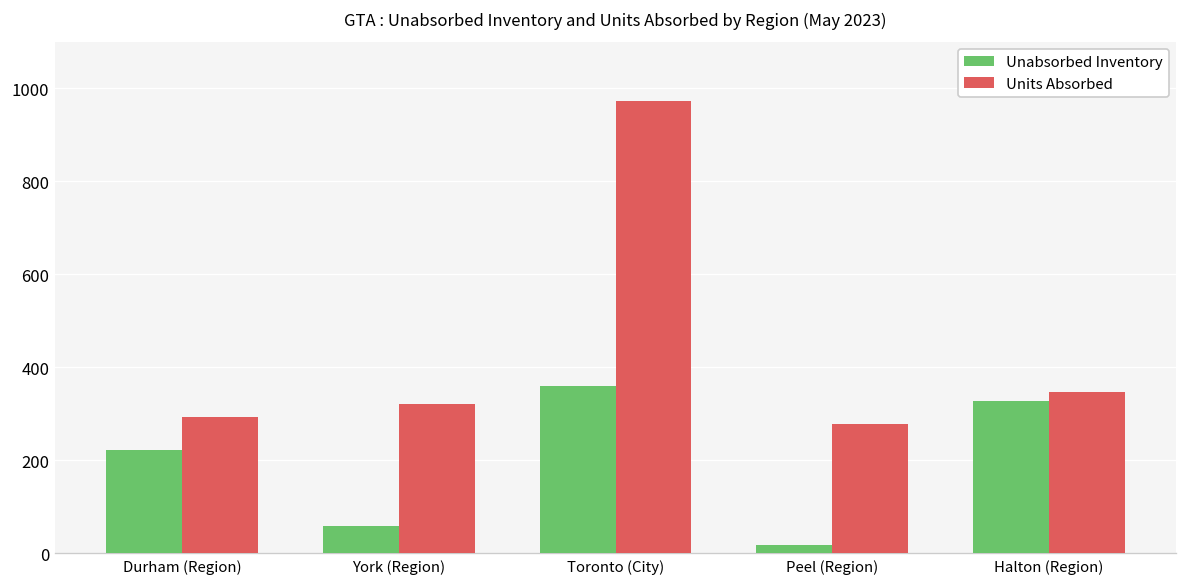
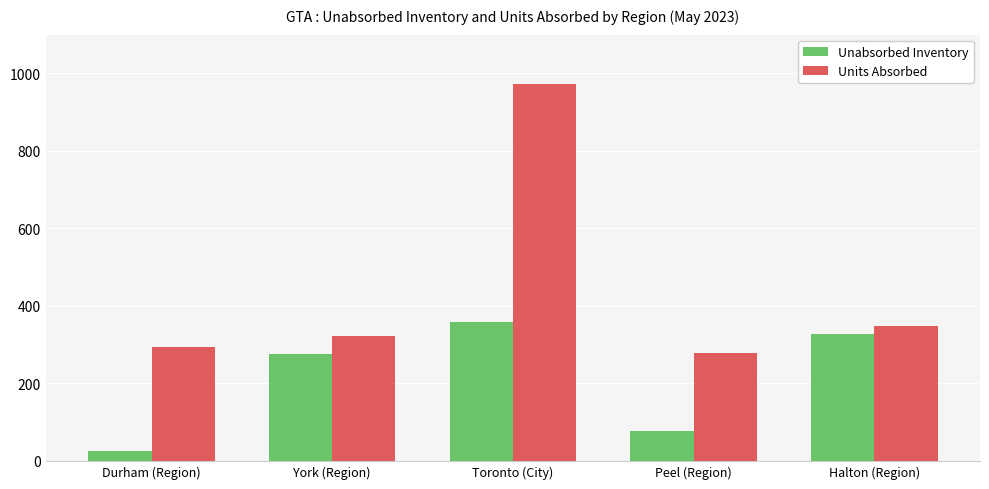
Unabsorbed Inventory, Durham (Region): 220 -> 30
Unabsorbed Inventory, York (Region): 60 -> 280
Unabsorbed Inventory, Peel (Region): 20 -> 80
